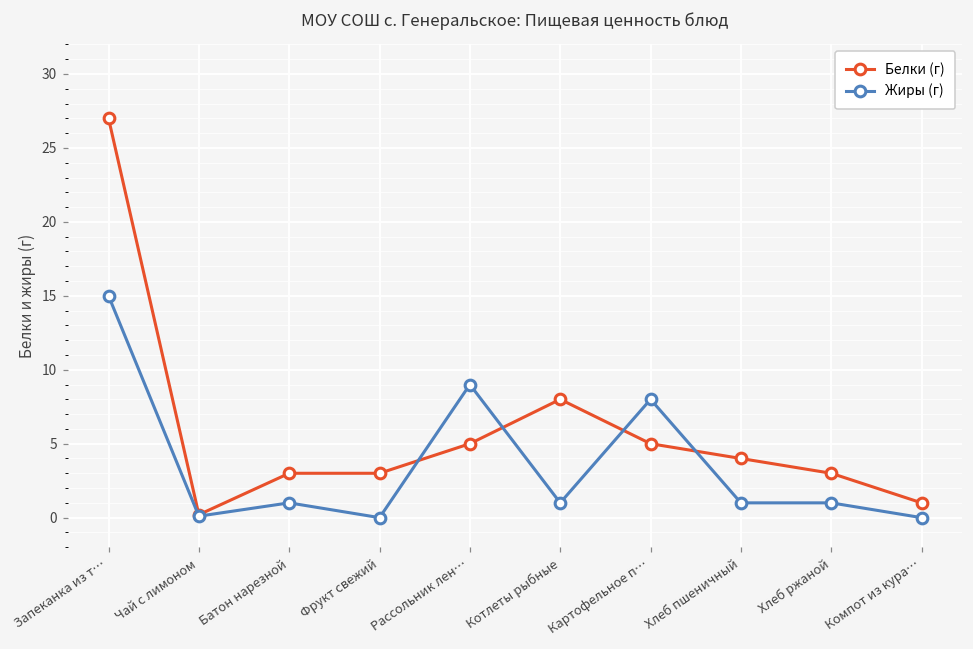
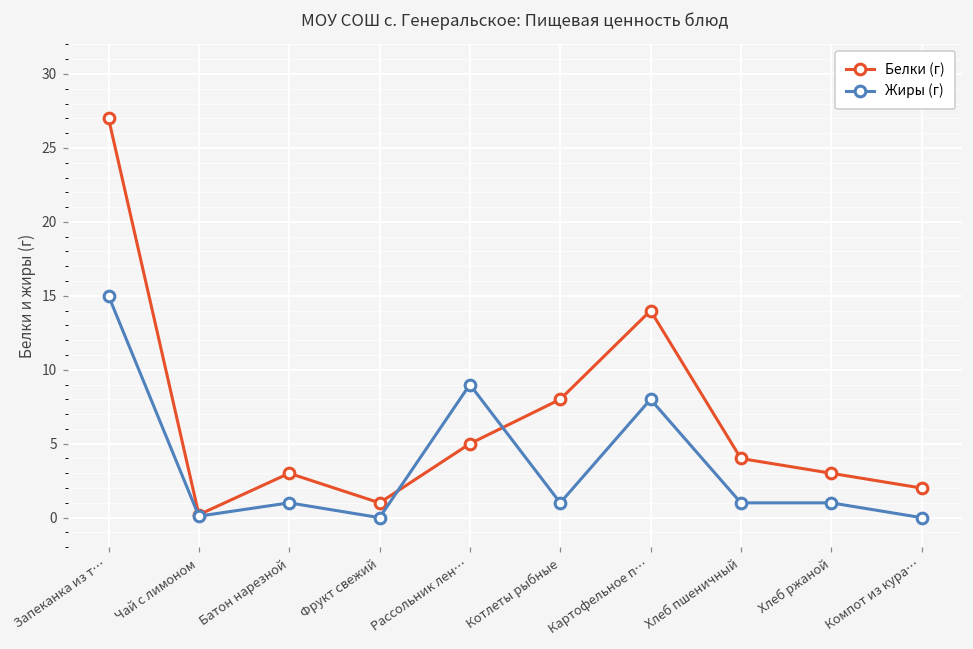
Белки (г), Фрукт свежий: 3 -> 1
Белки (г), Картофельное п…: 5 -> 14
Белки (г), Компот из кура…: 1 -> 2
